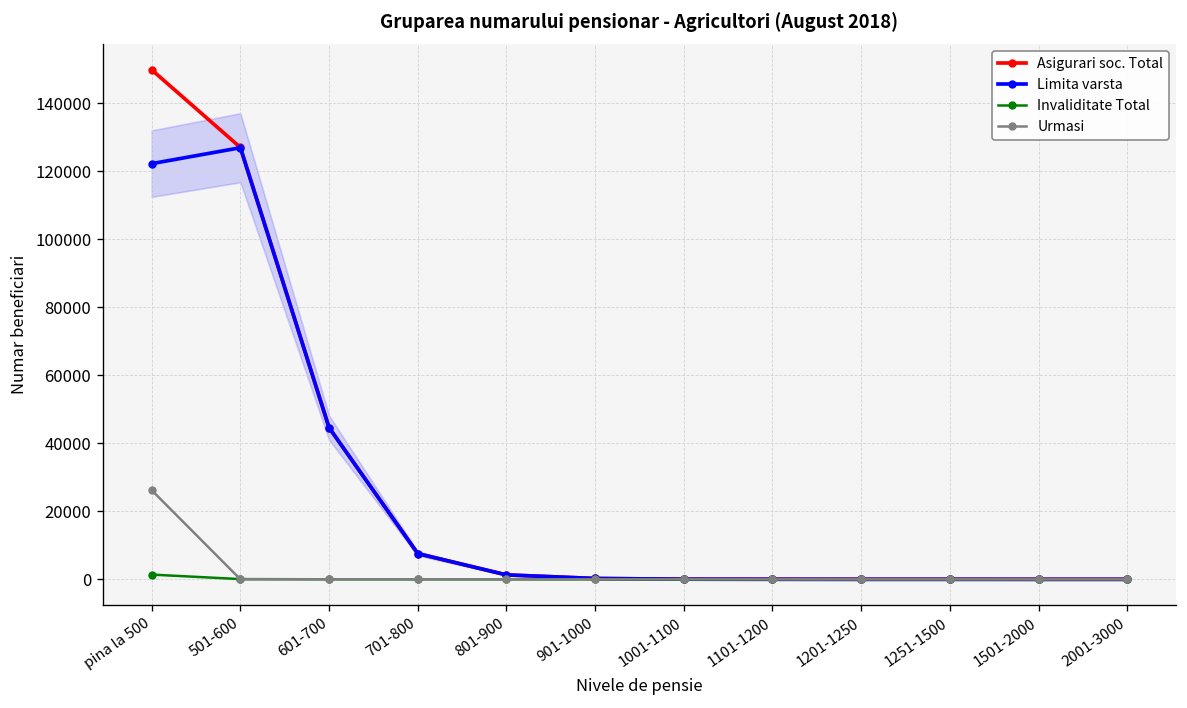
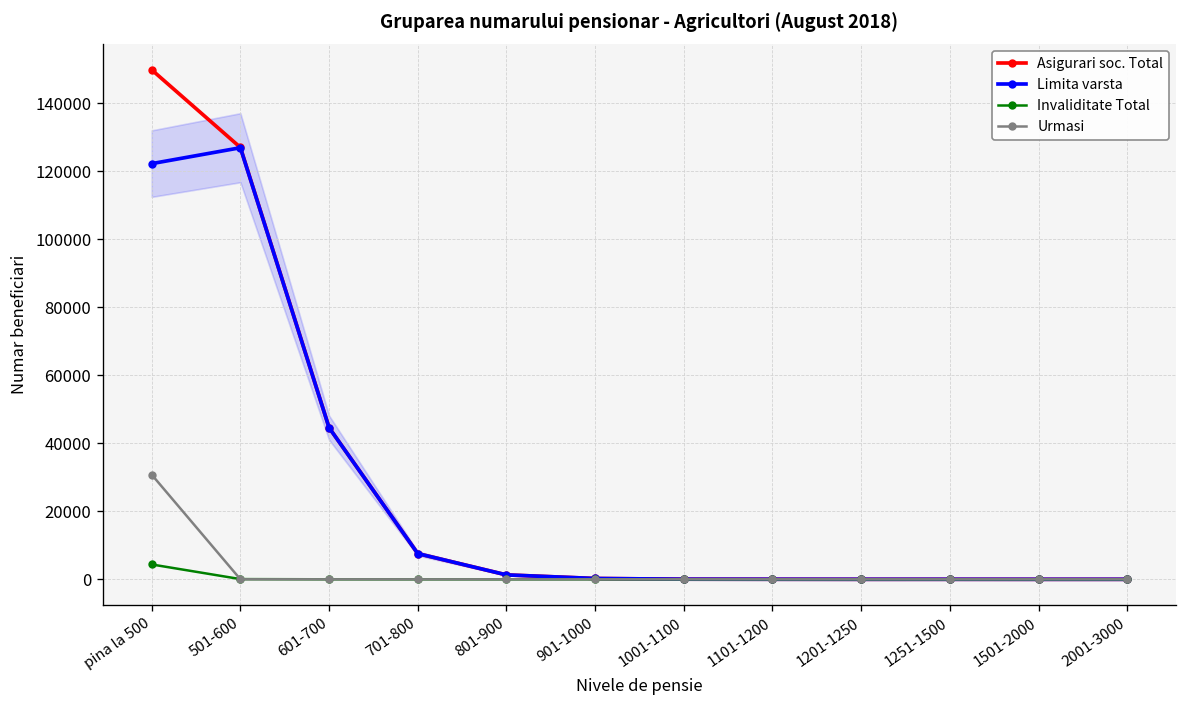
Invaliditate Total, pina la 500: 1000 -> 4000
Urmasi, pina la 500: 26000 -> 31000
